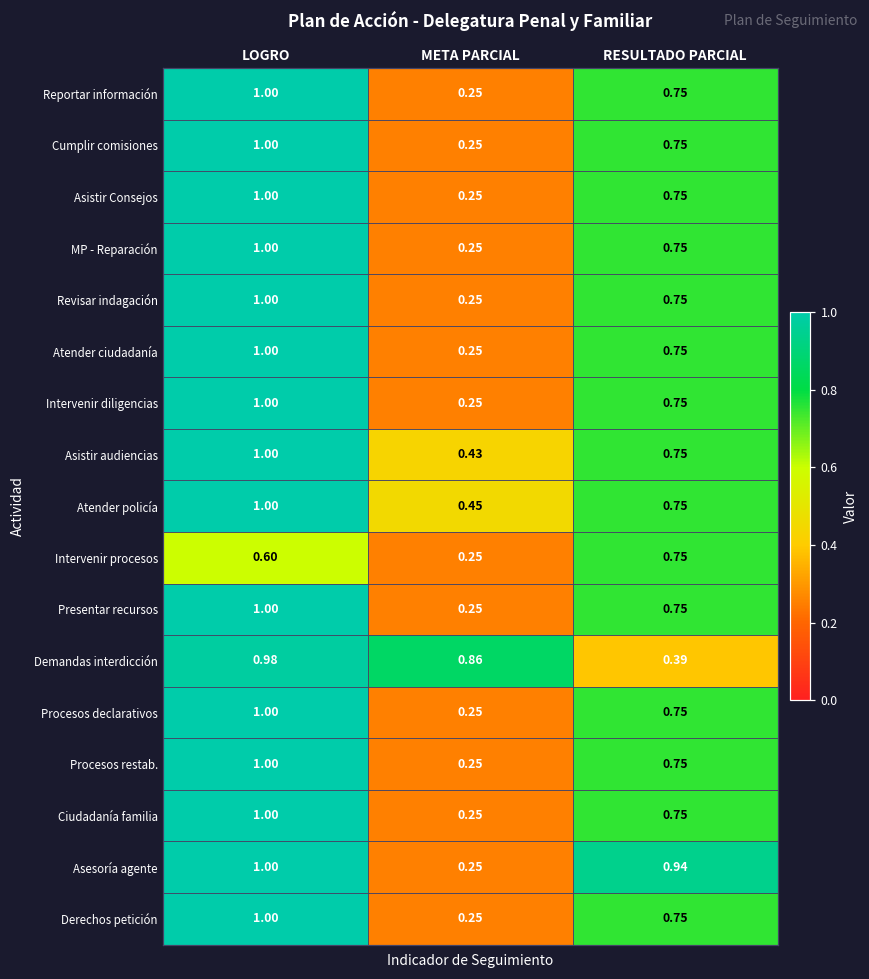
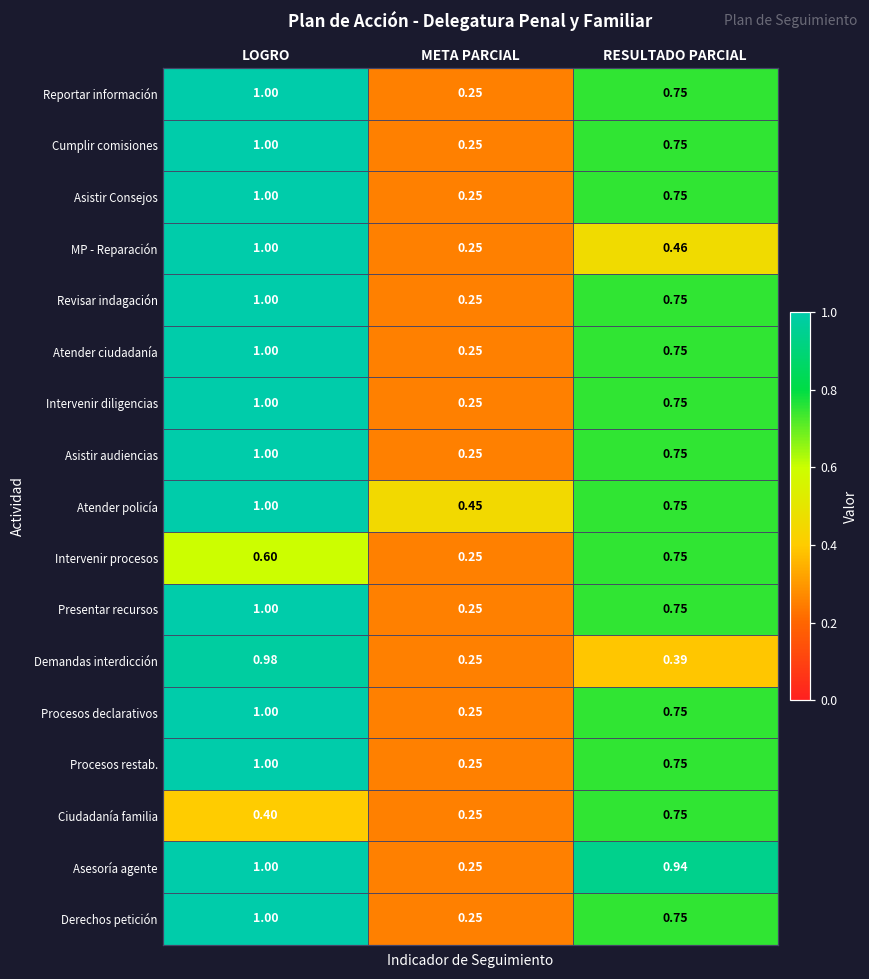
MP - Reparación, RESULTADO PARCIAL: 0.75 -> 0.46
Asistir audiencias, META PARCIAL: 0.43 -> 0.25
Demandas interdicción, META PARCIAL: 0.86 -> 0.25
Ciudadanía familia, LOGRO: 1.00 -> 0.40
